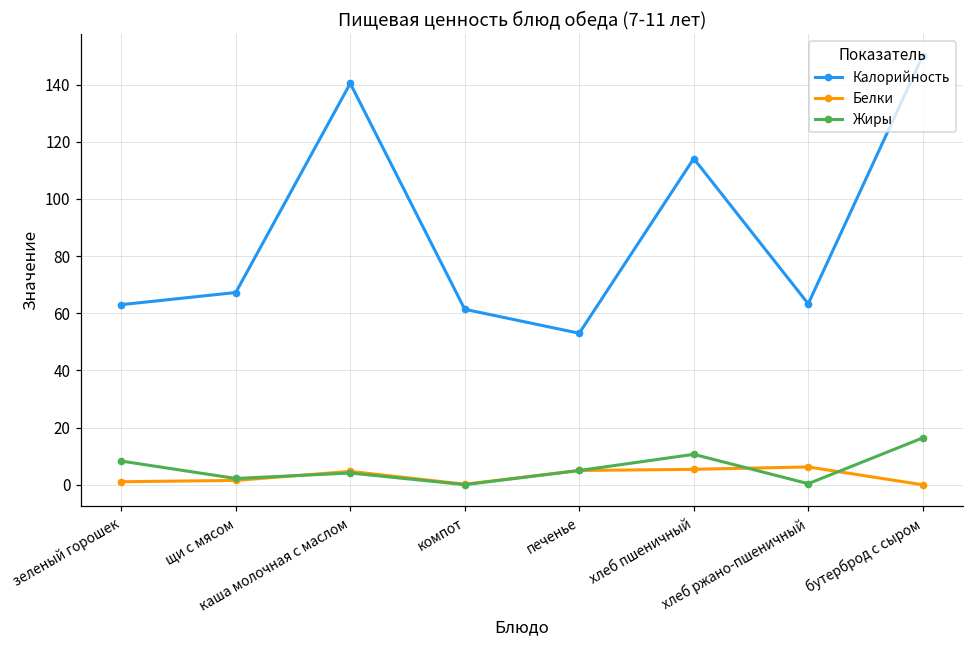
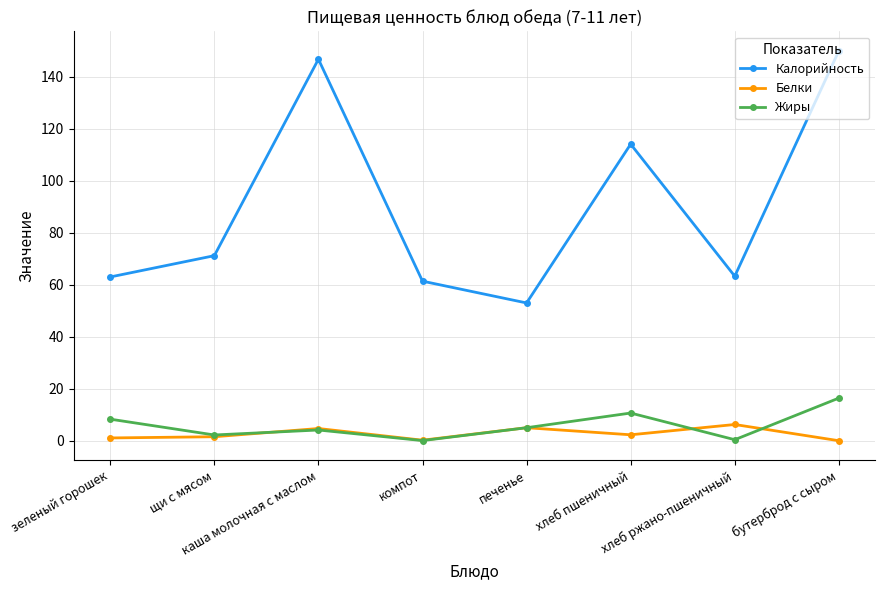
Калорийность, щи с мясом: 67 -> 71
Калорийность, каша молочная с маслом: 140 -> 147
Белки, хлеб пшеничный: 5 -> 2
